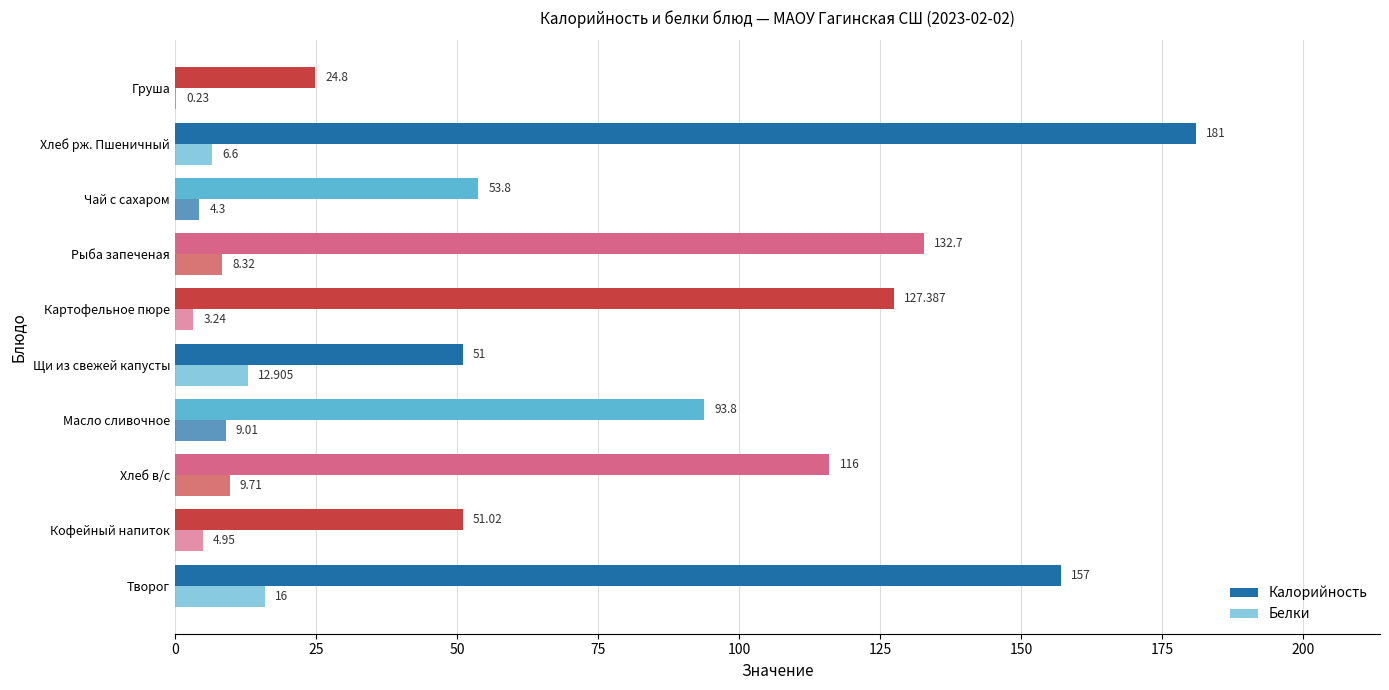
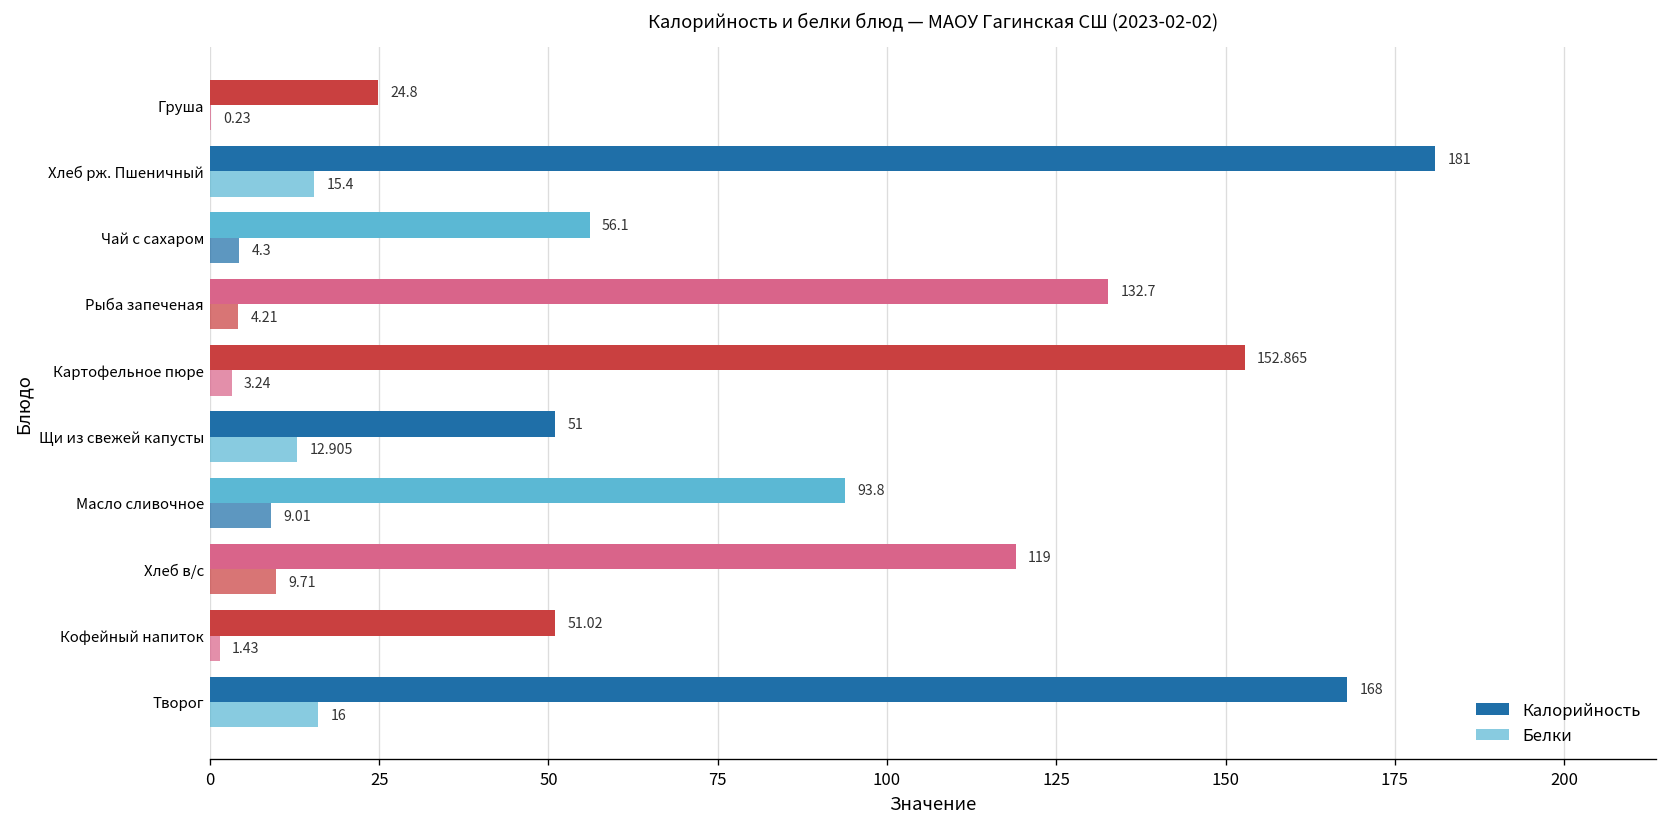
Белки, Хлеб рж. Пшеничный: 6.6 -> 15.4
Калорийность, Чай с сахаром: 53.8 -> 56.1
Белки, Рыба запеченая: 8.32 -> 4.21
Калорийность, Картофельное пюре: 127.387 -> 152.865
Калорийность, Хлеб в/с: 116 -> 119
Белки, Кофейный напиток: 4.95 -> 1.43
Калорийность, Творог: 157 -> 168
